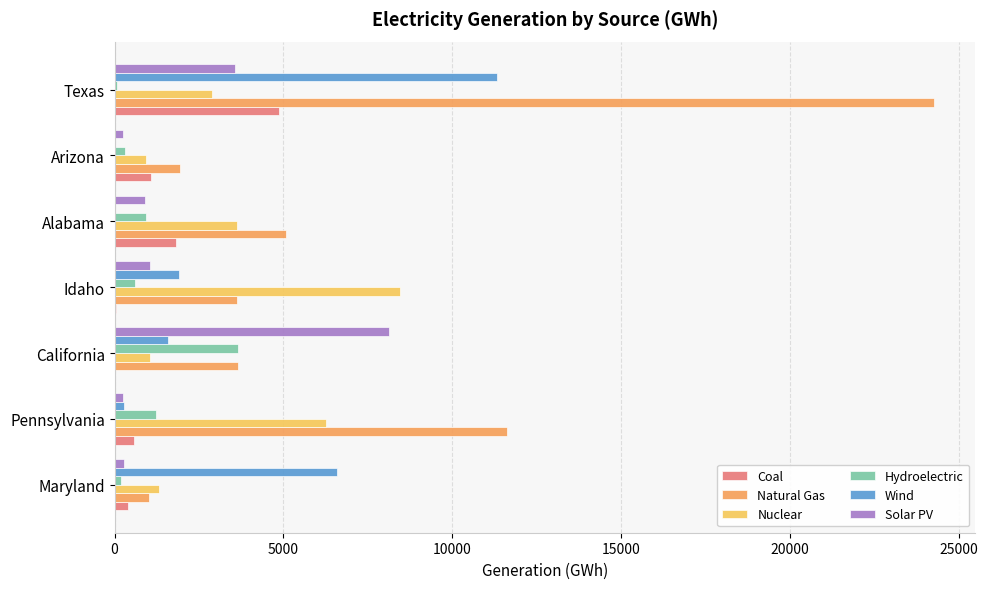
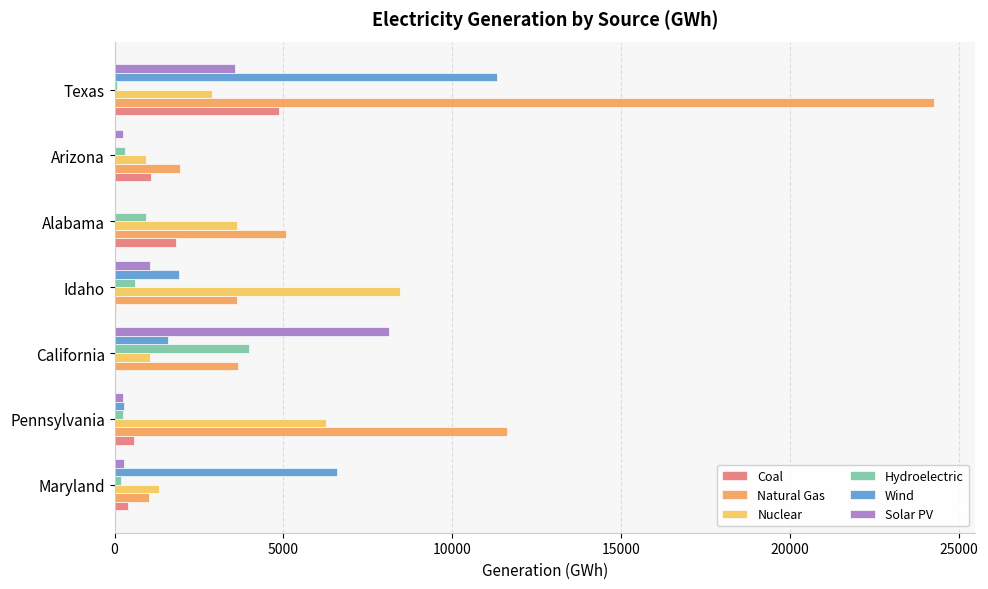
Solar PV, Alabama: 900 -> 0
Hydroelectric, California: 3600 -> 4000
Hydroelectric, Pennsylvania: 1200 -> 300
